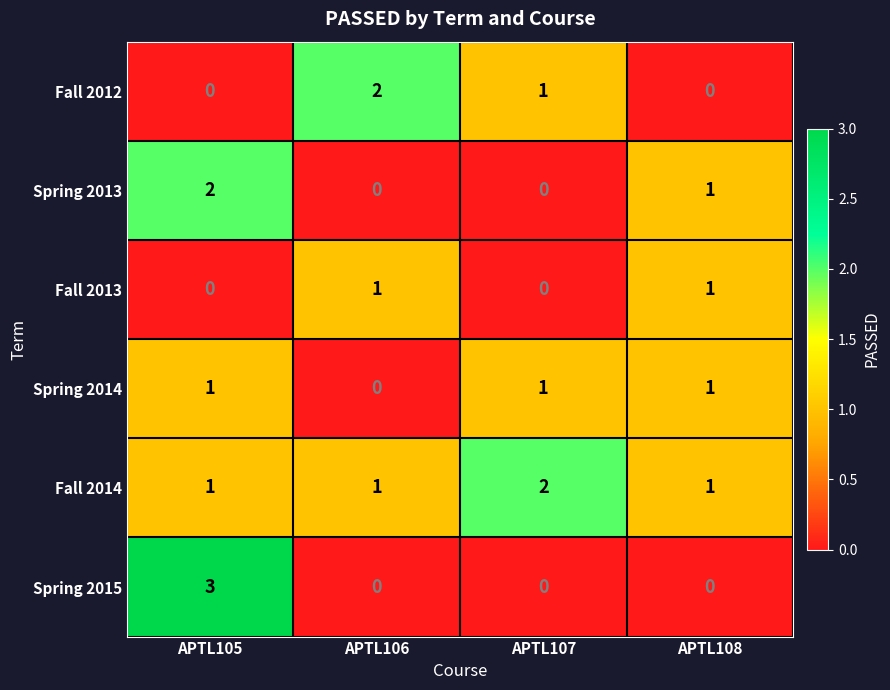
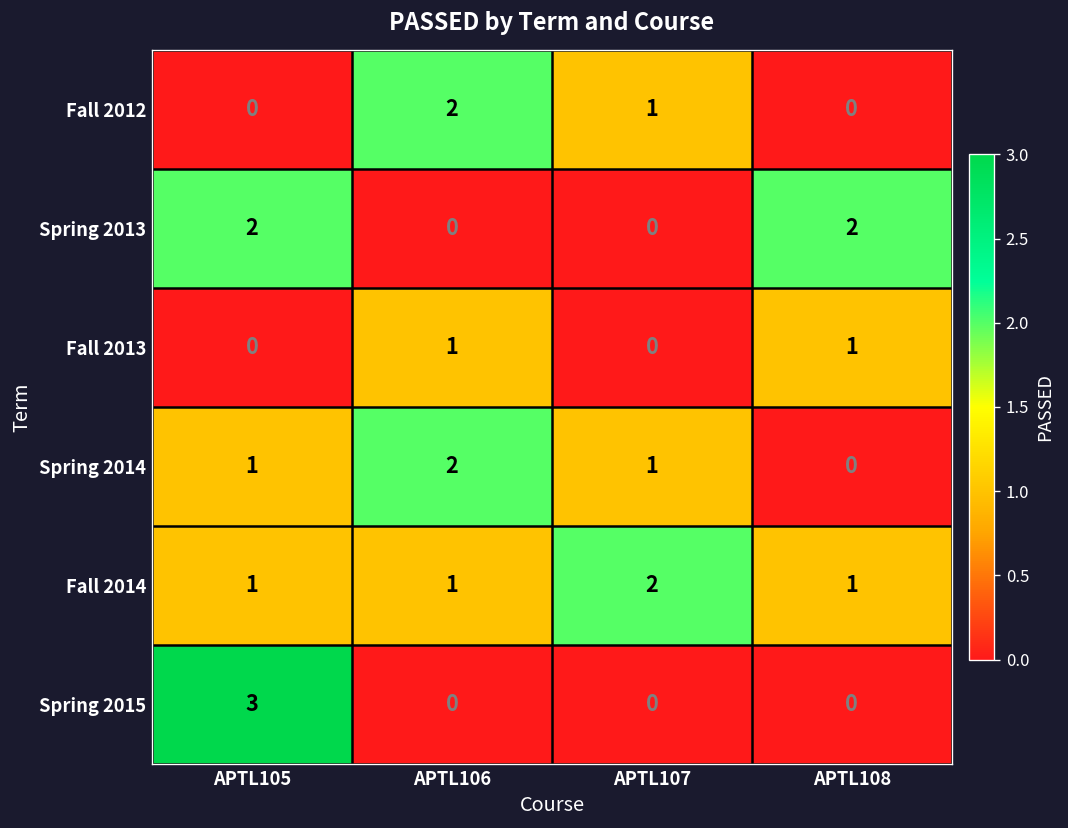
Spring 2013, APTL108: 1 -> 2
Spring 2014, APTL106: 0 -> 2
Spring 2014, APTL108: 1 -> 0
